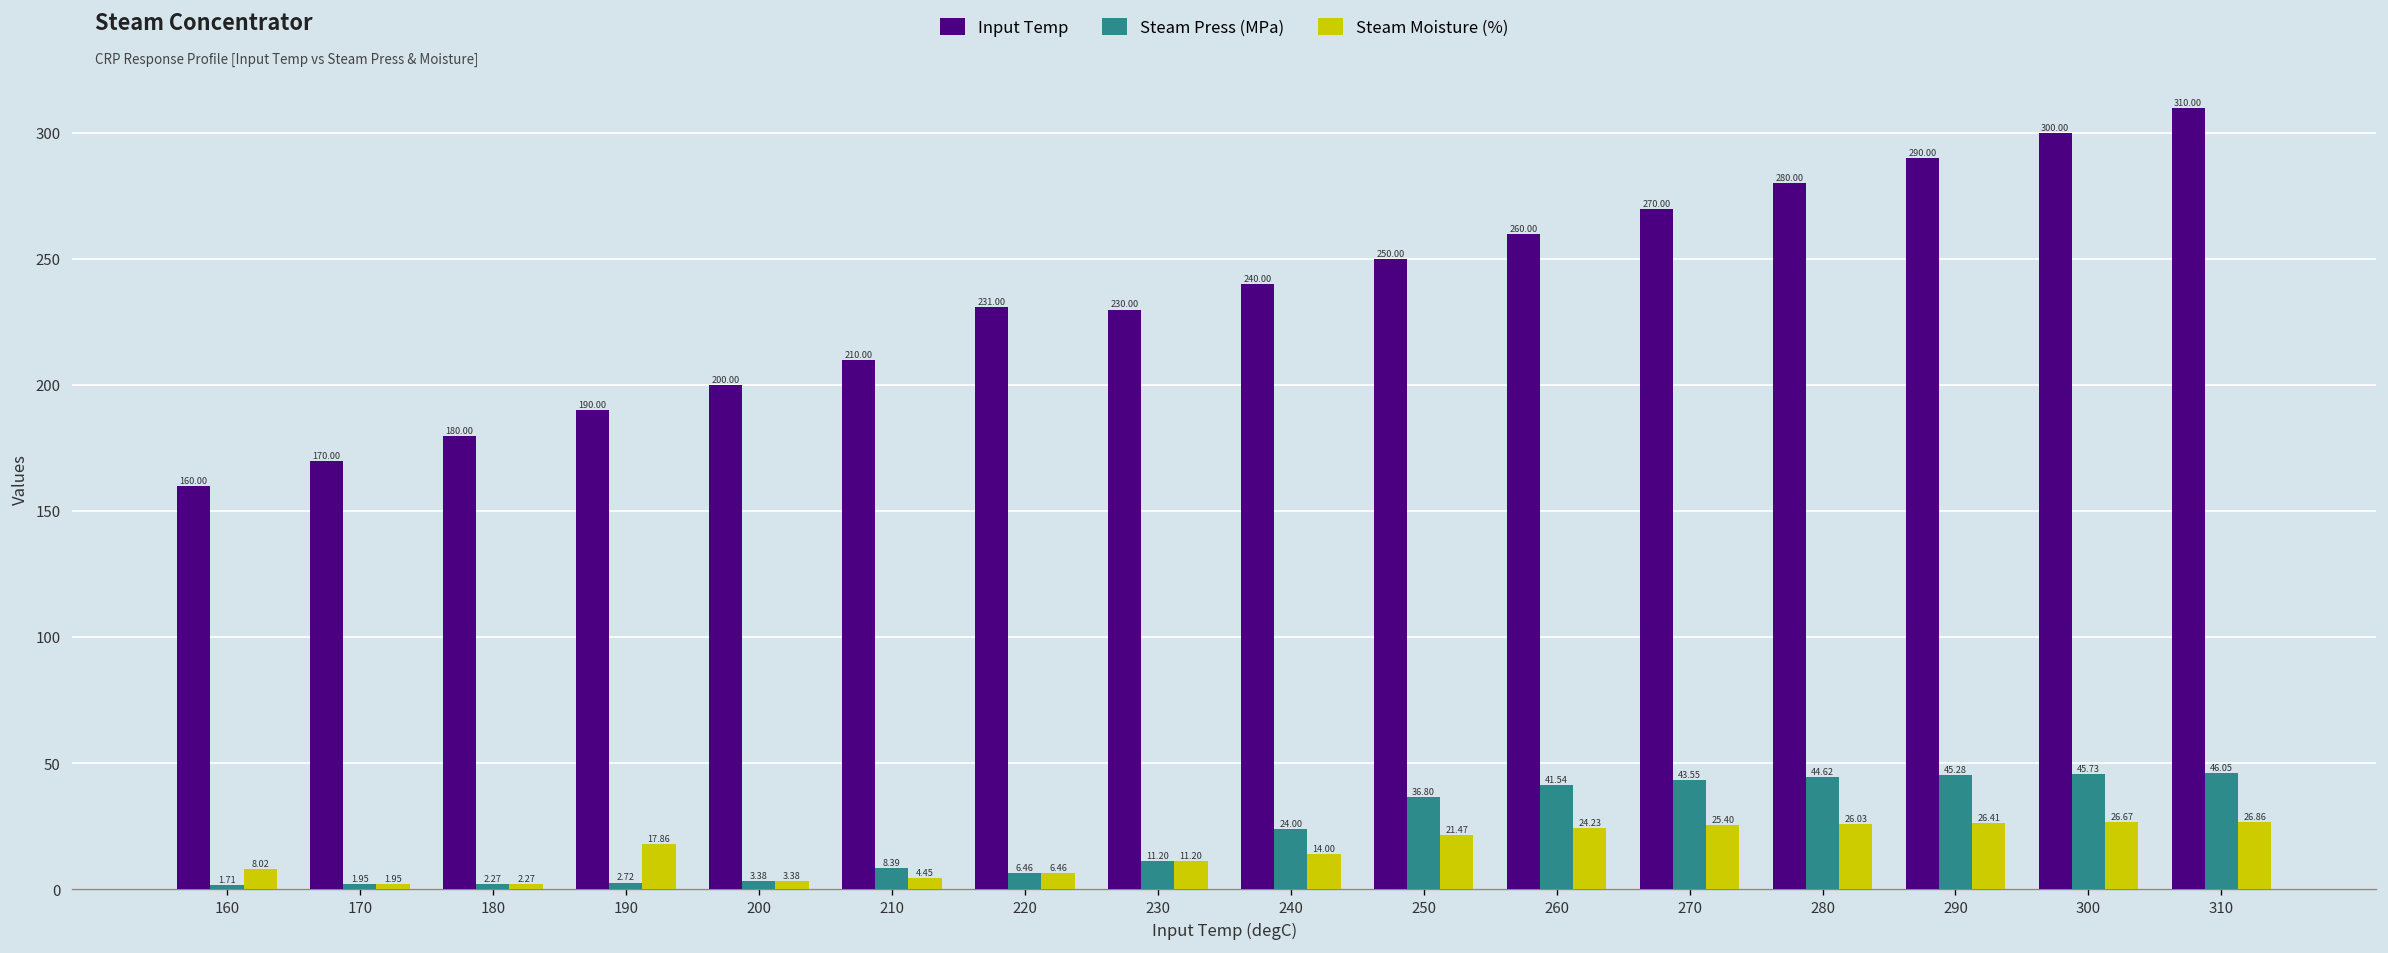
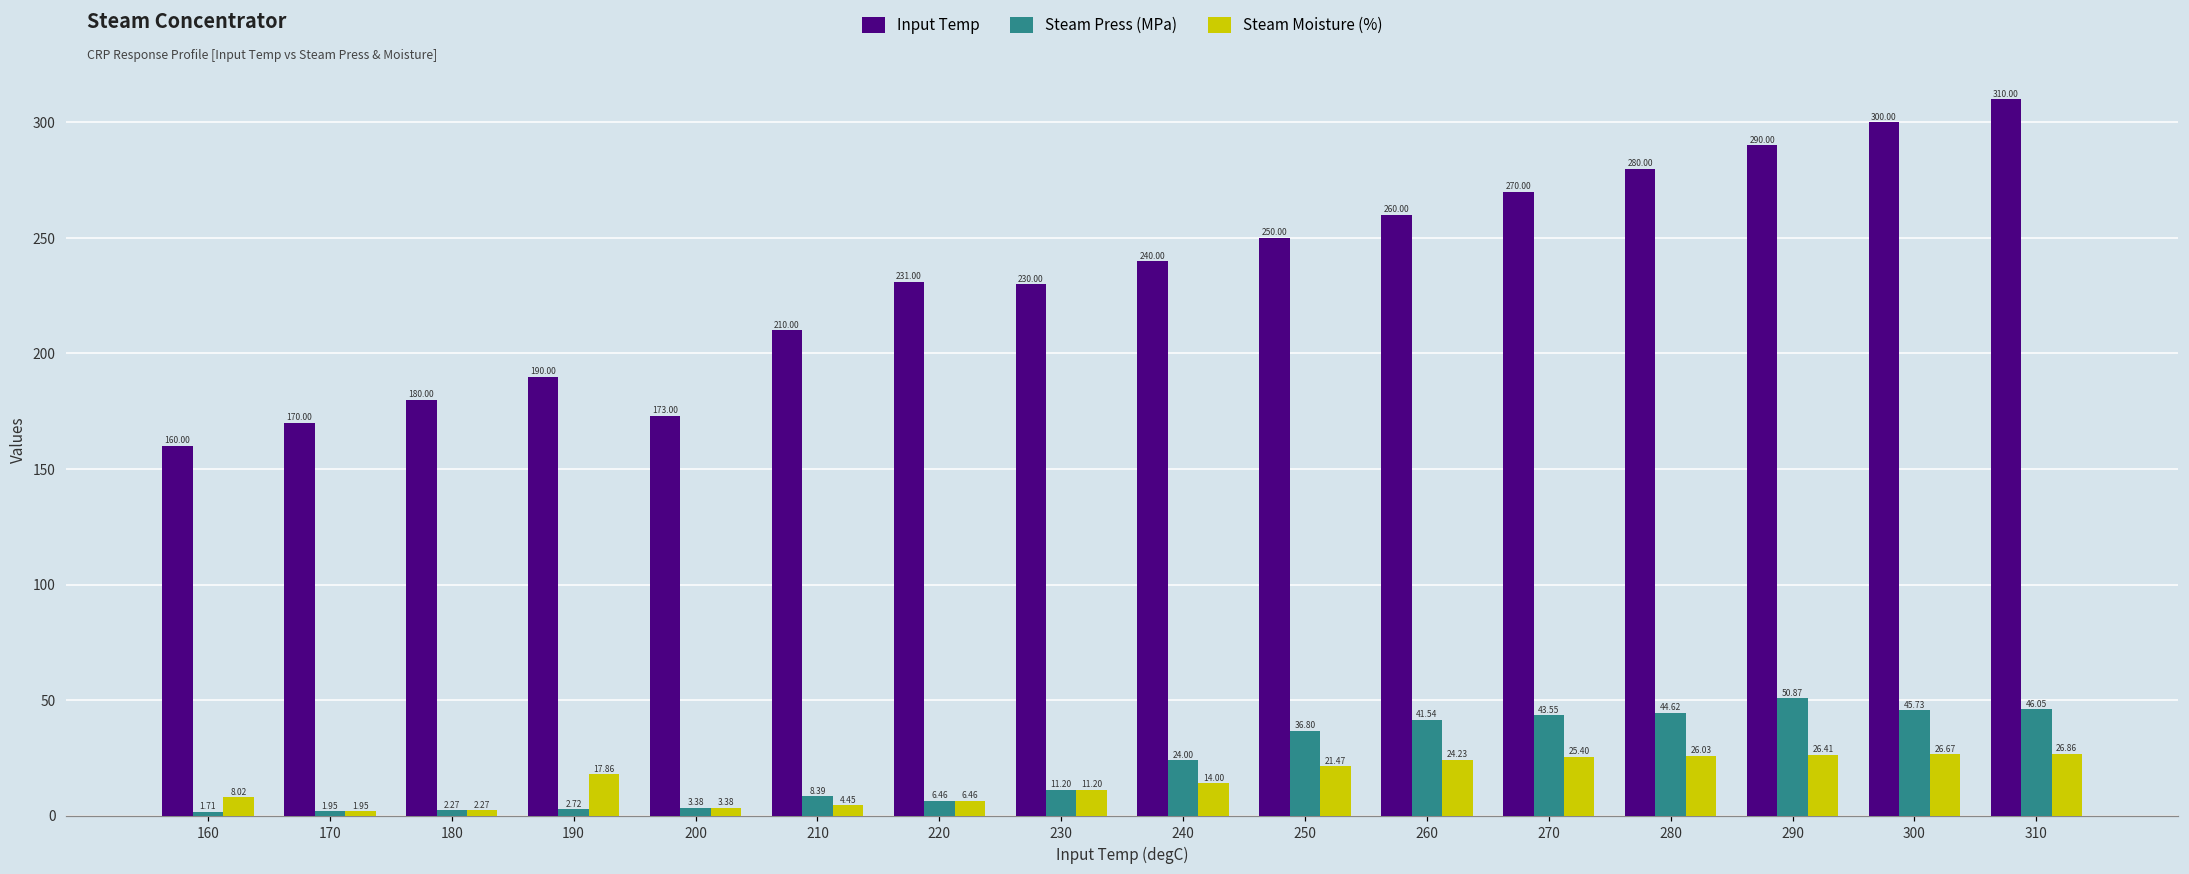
Input Temp, 200: 200.00 -> 173.00
Steam Press (MPa), 290: 45.28 -> 50.87
